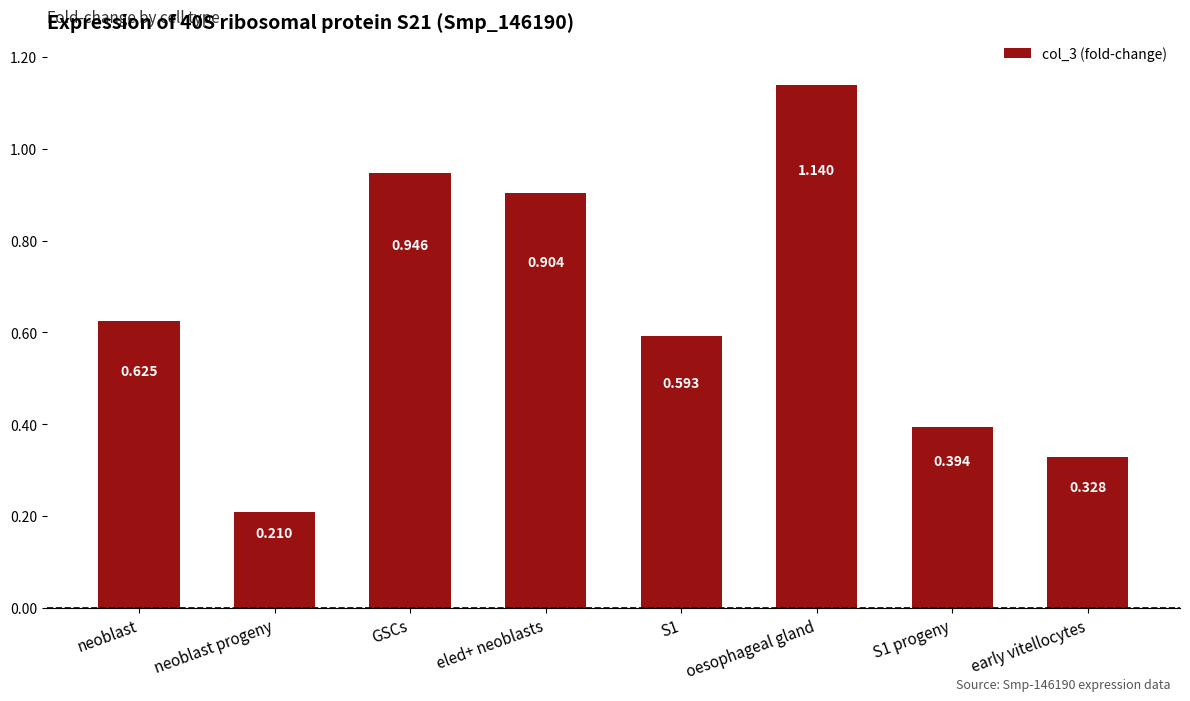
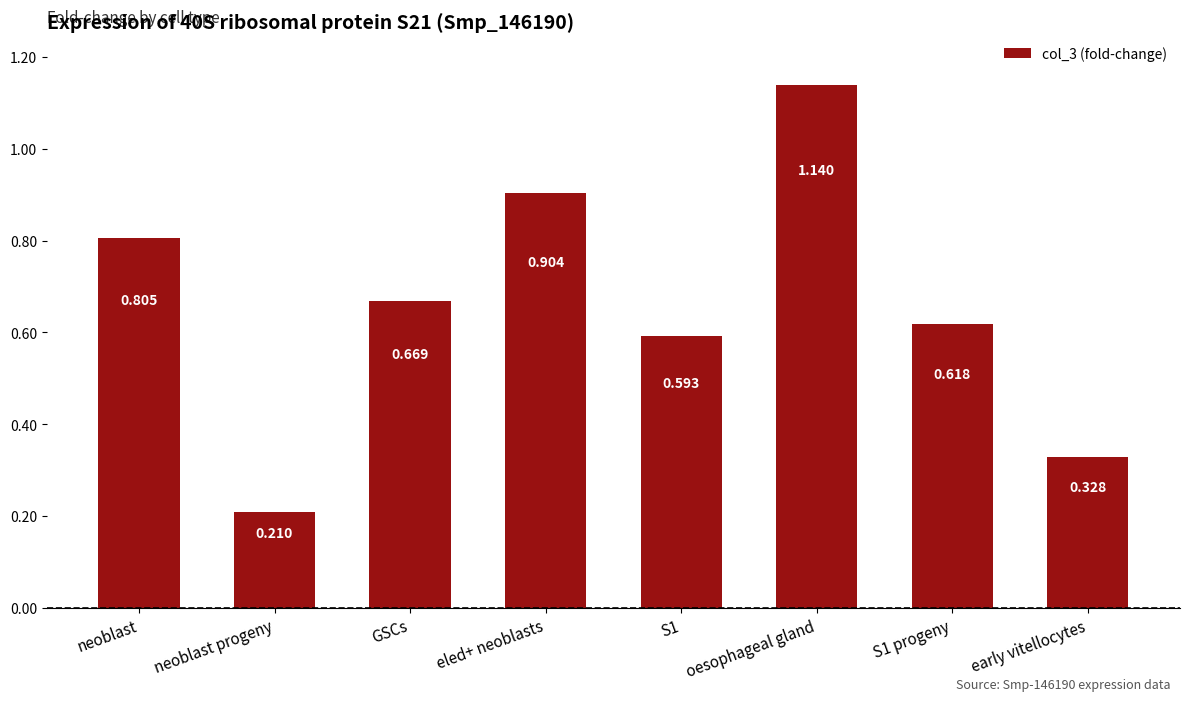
neoblast: 0.625 -> 0.805
GSCs: 0.946 -> 0.669
S1 progeny: 0.394 -> 0.618
